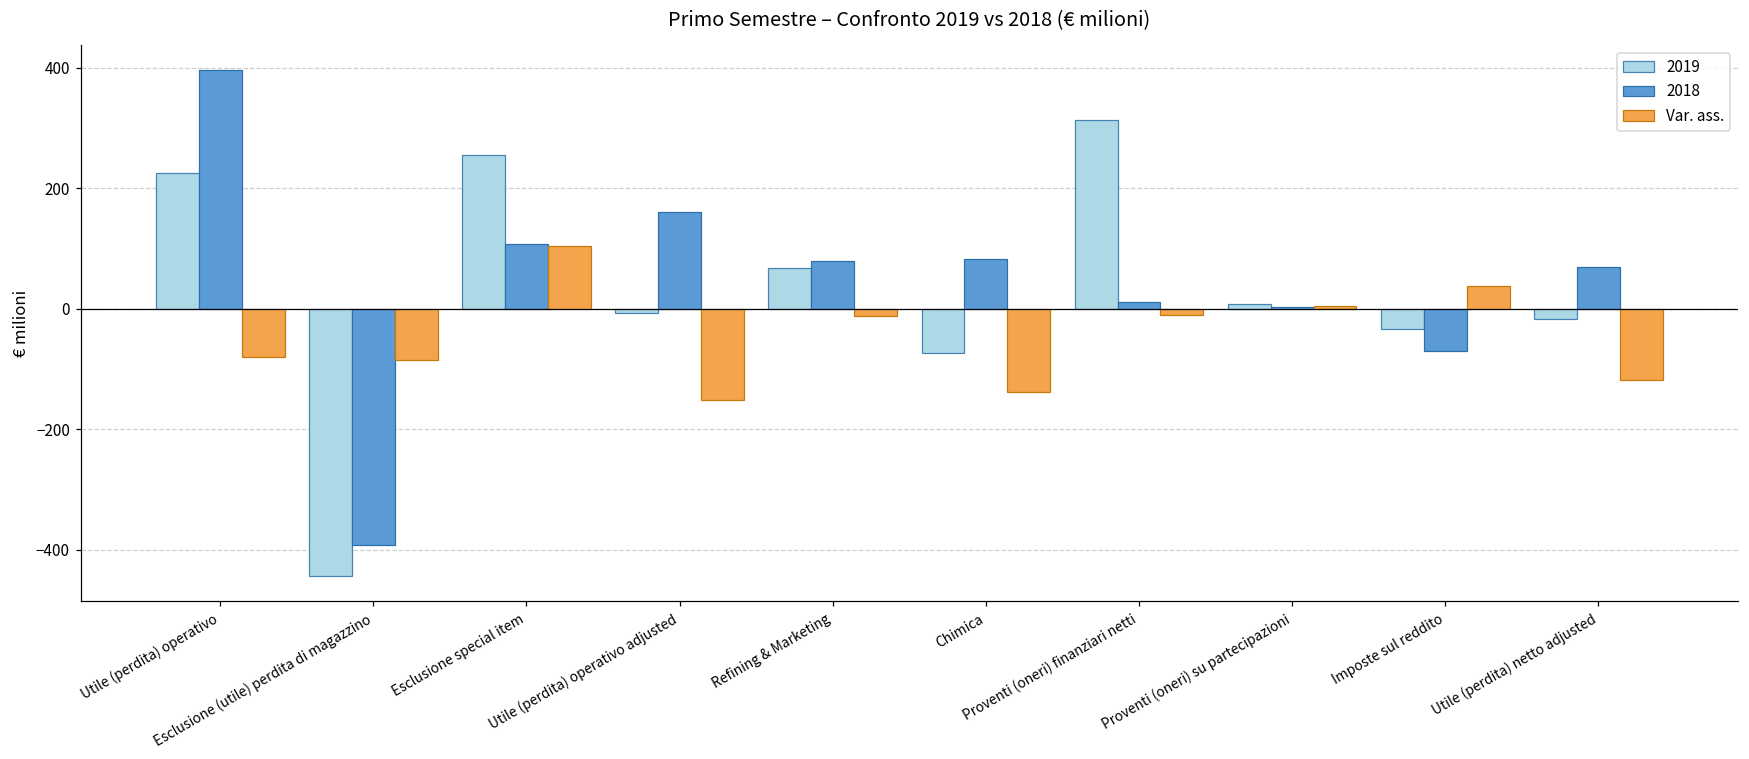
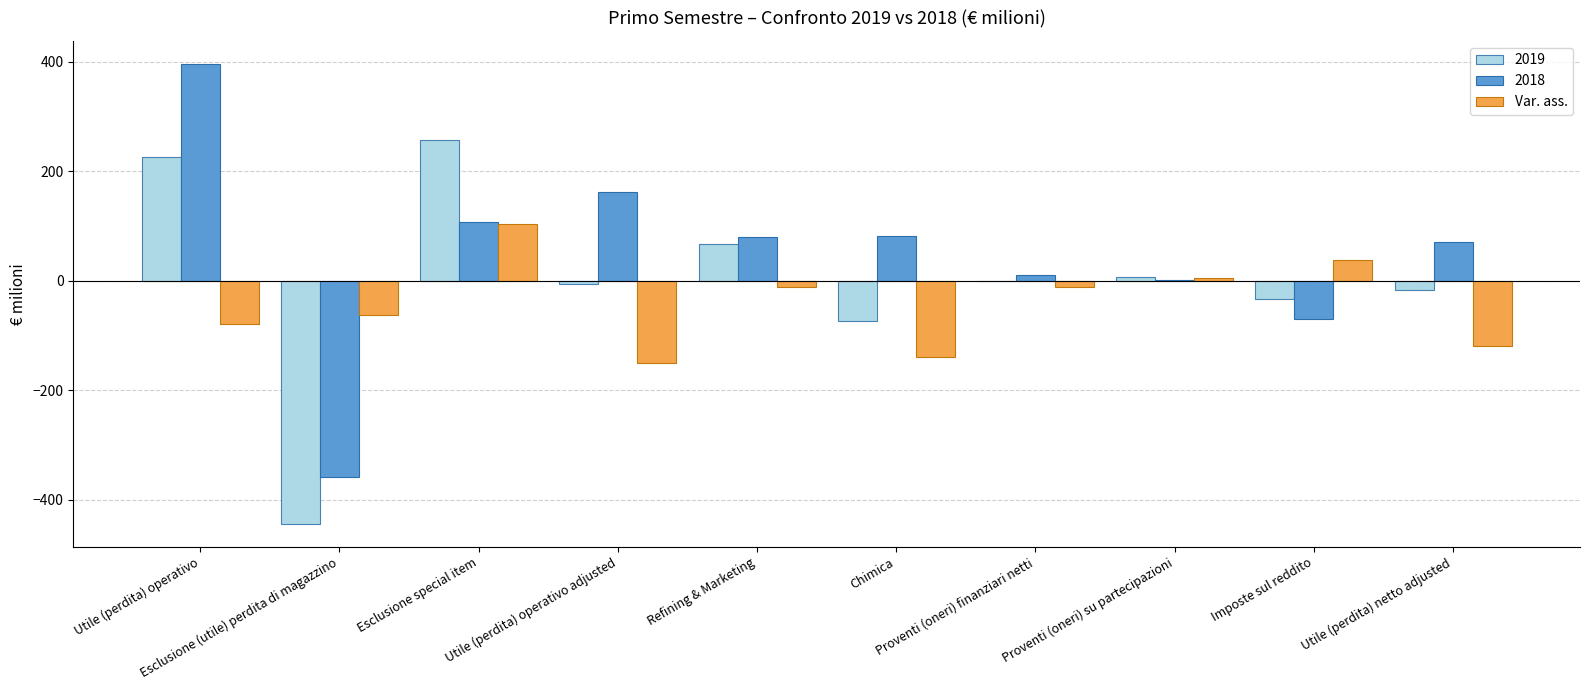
2018, Esclusione (utile) perdita di magazzino: -390 -> -360
Var. ass., Esclusione (utile) perdita di magazzino: -90 -> -60
2019, Proventi (oneri) finanziari netti: 310 -> 0
